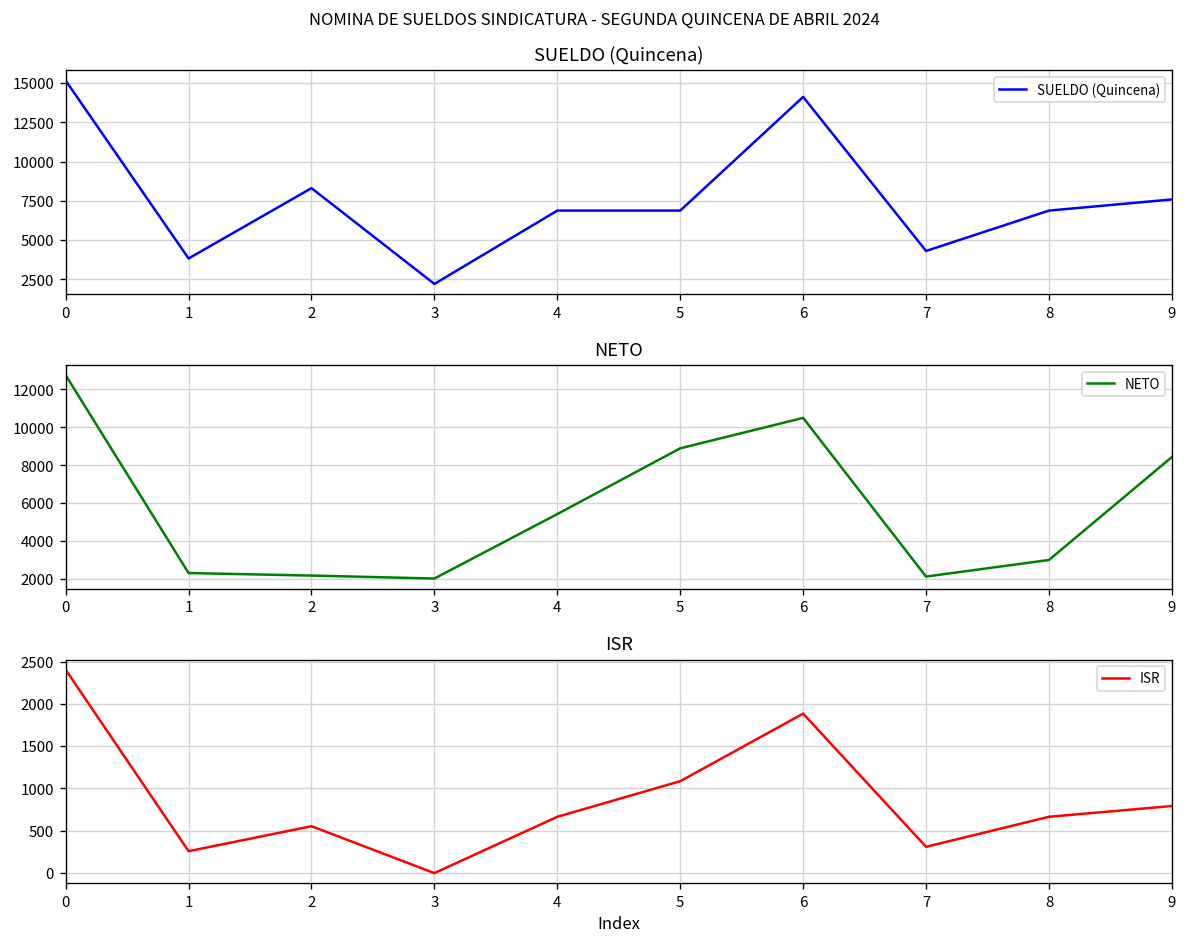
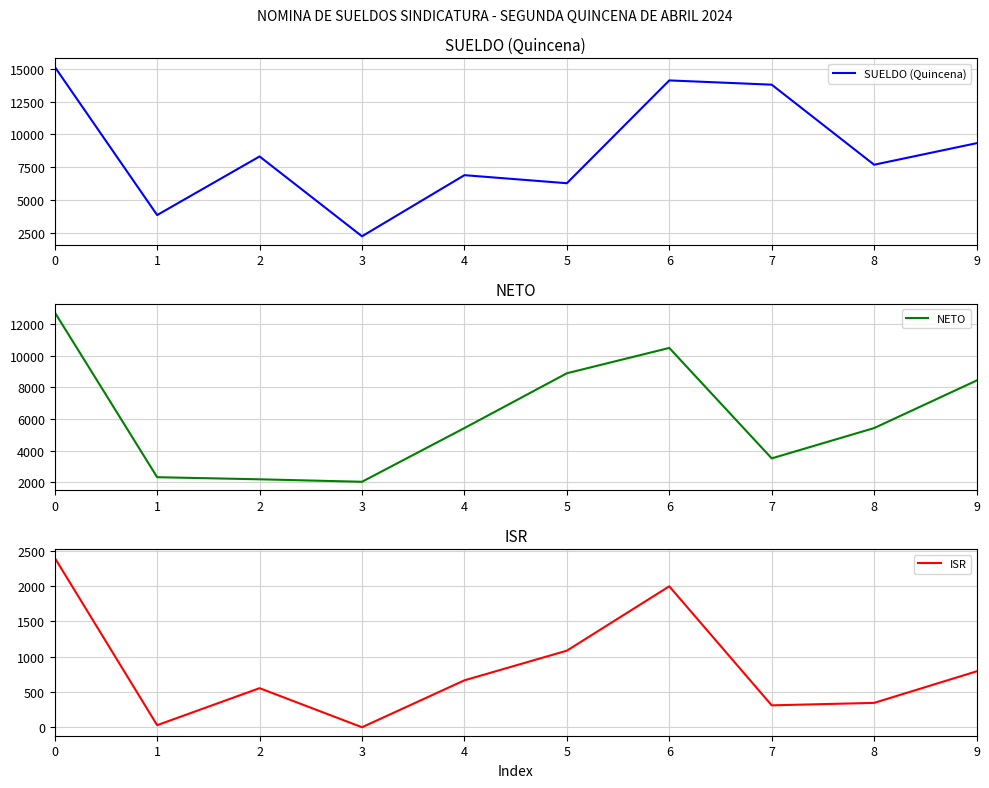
SUELDO (Quincena), 5: 6900 -> 6300
SUELDO (Quincena), 7: 4300 -> 13800
SUELDO (Quincena), 8: 6900 -> 7700
SUELDO (Quincena), 9: 7600 -> 9300
NETO, 7: 2100 -> 3500
NETO, 8: 3000 -> 5400
ISR, 1: 300 -> 0
ISR, 6: 1900 -> 2000
ISR, 8: 700 -> 300
